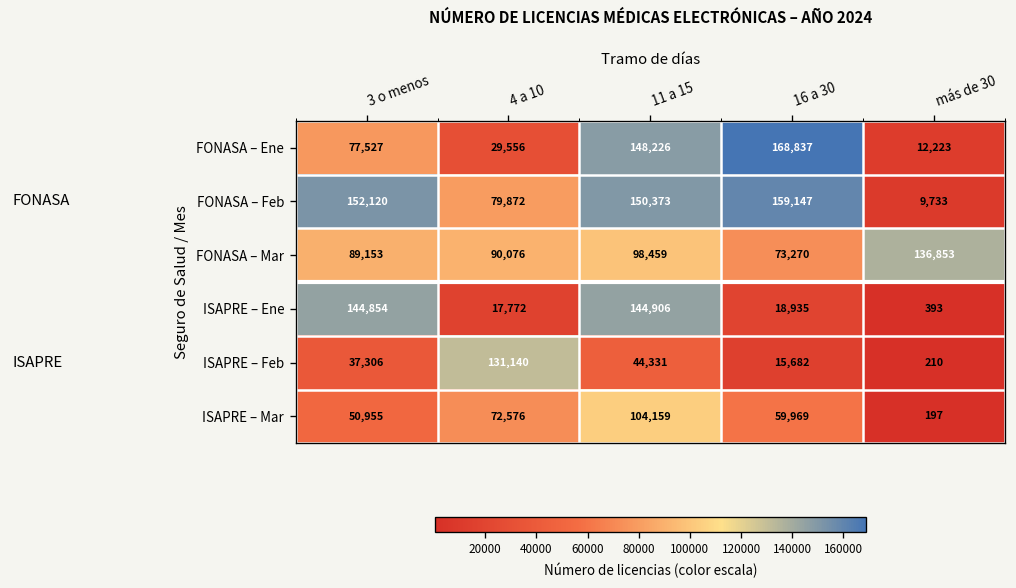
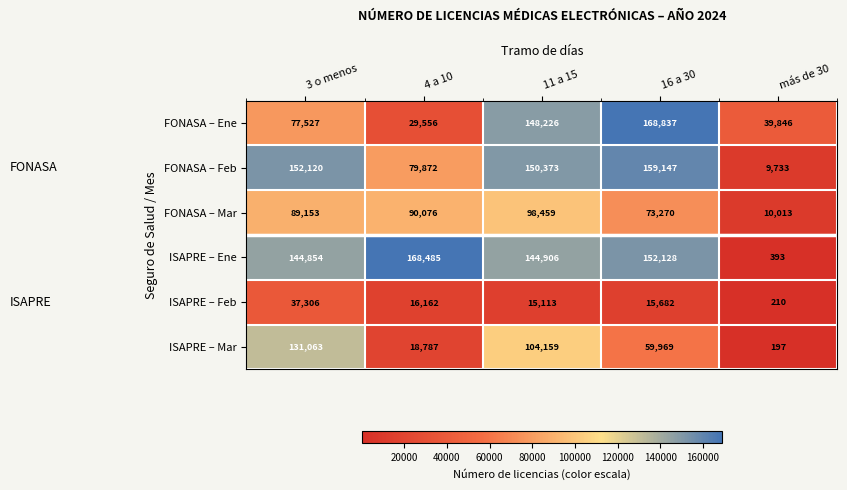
FONASA – Ene, más de 30: 12,223 -> 39,846
FONASA – Mar, más de 30: 136,853 -> 10,013
ISAPRE – Ene, 4 a 10: 17,772 -> 168,485
ISAPRE – Ene, 16 a 30: 18,935 -> 152,128
ISAPRE – Feb, 4 a 10: 131,140 -> 16,162
ISAPRE – Feb, 11 a 15: 44,331 -> 15,113
ISAPRE – Mar, 3 o menos: 50,955 -> 131,063
ISAPRE – Mar, 4 a 10: 72,576 -> 18,787
